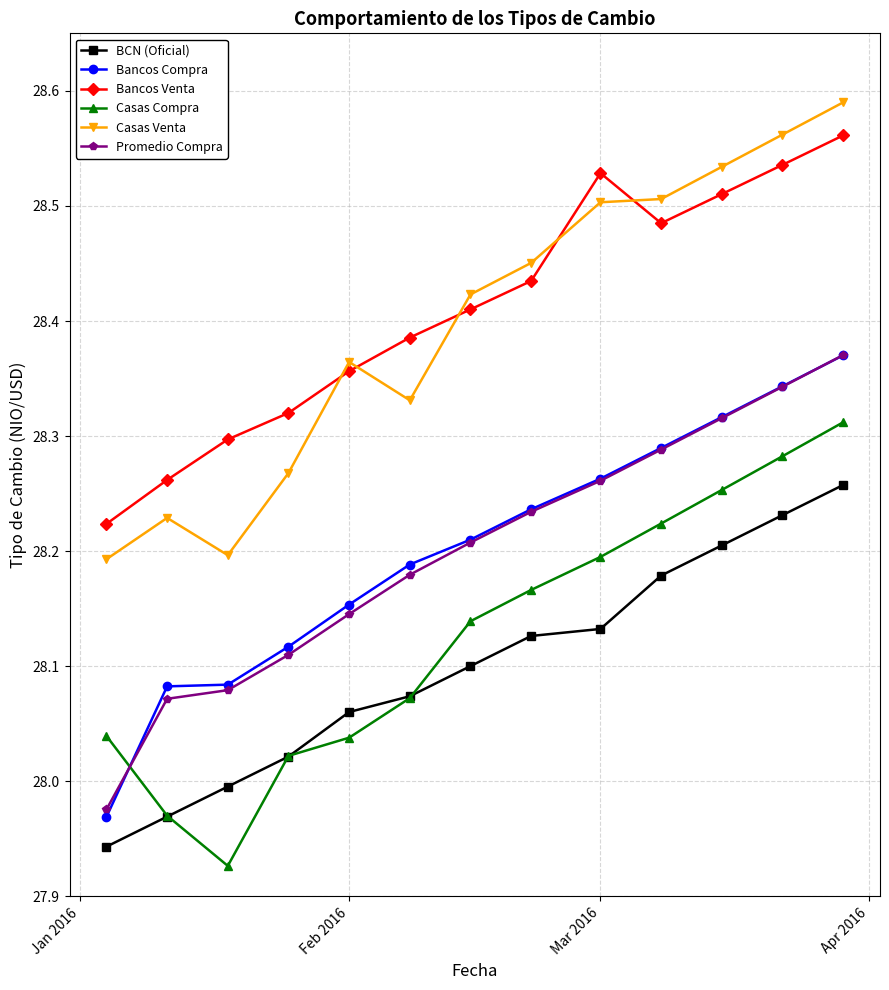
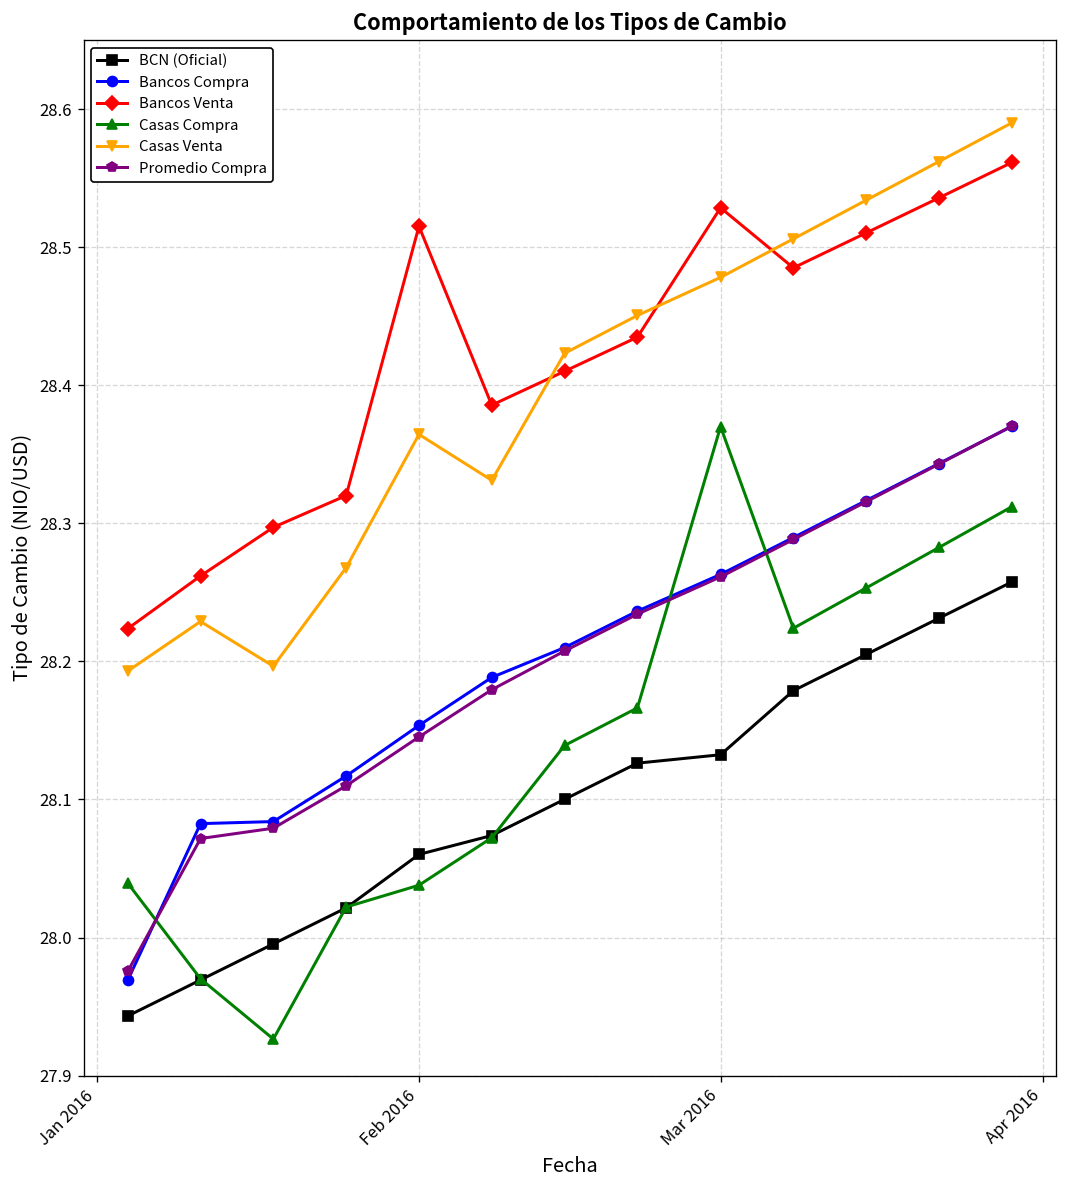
Bancos Venta, Feb 2016: 28.356 -> 28.515
Casas Compra, Mar 2016: 28.195 -> 28.370
Casas Venta, Mar 2016: 28.503 -> 28.478
